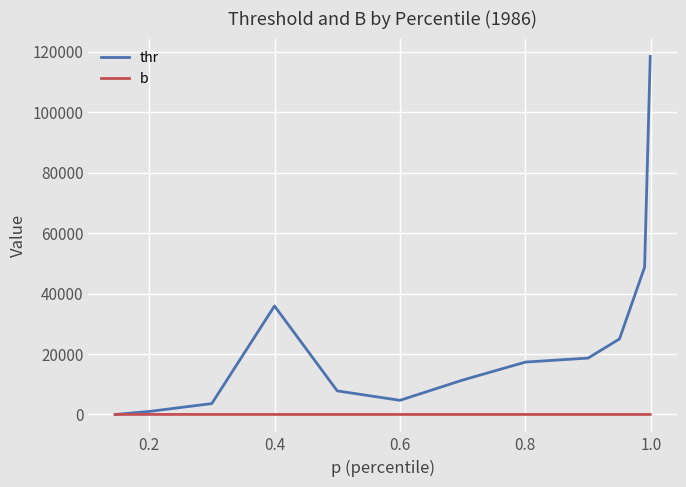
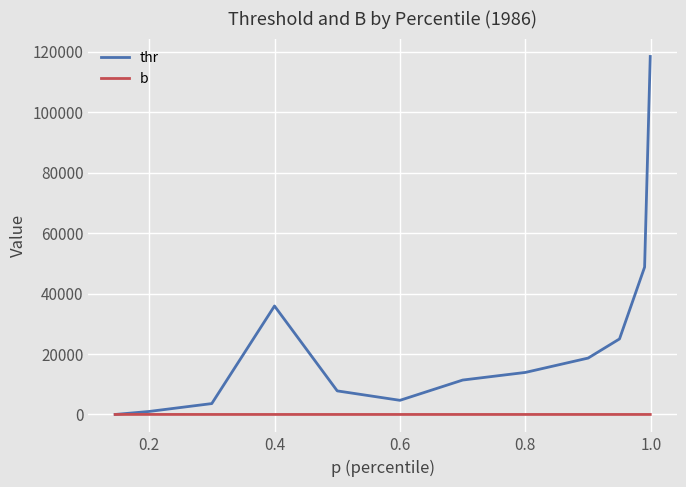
thr, 0.8: 17000 -> 14000
